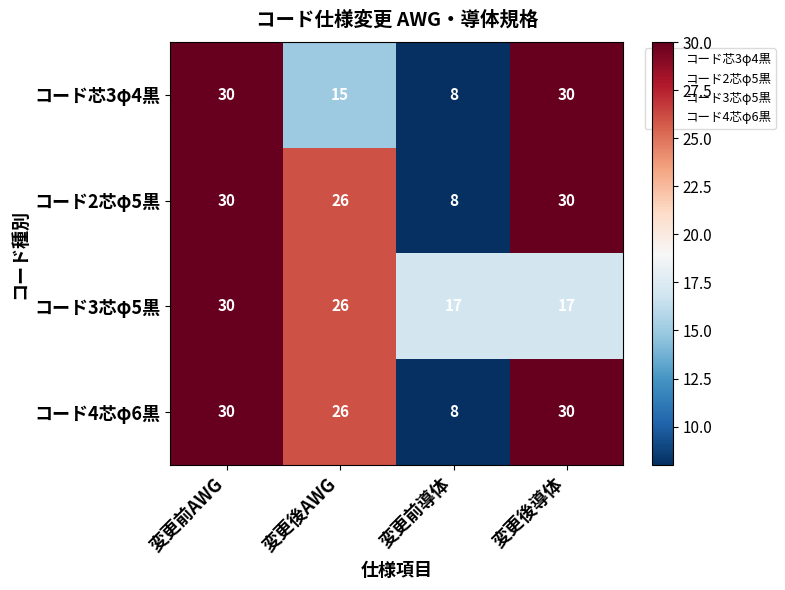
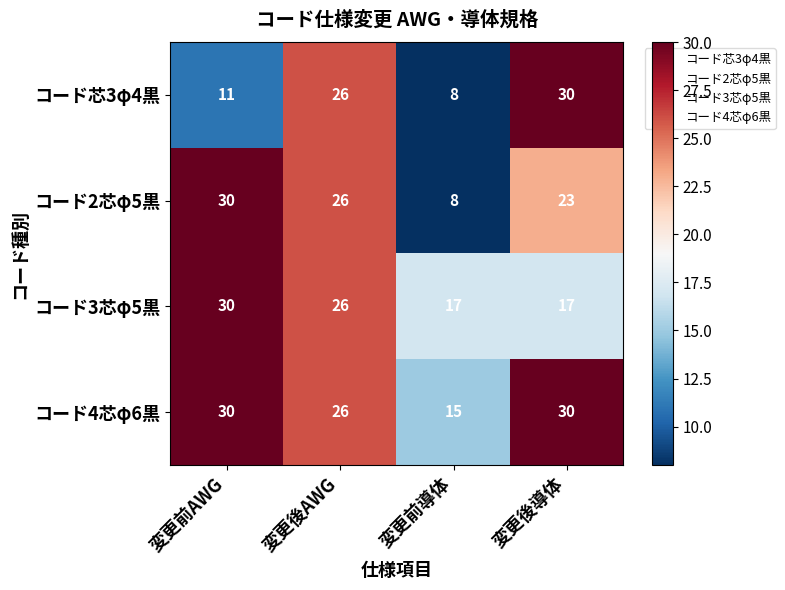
コード芯3φ4黒, 変更前AWG: 30 -> 11
コード芯3φ4黒, 変更後AWG: 15 -> 26
コード2芯φ5黒, 変更後導体: 30 -> 23
コード4芯φ6黒, 変更前導体: 8 -> 15
